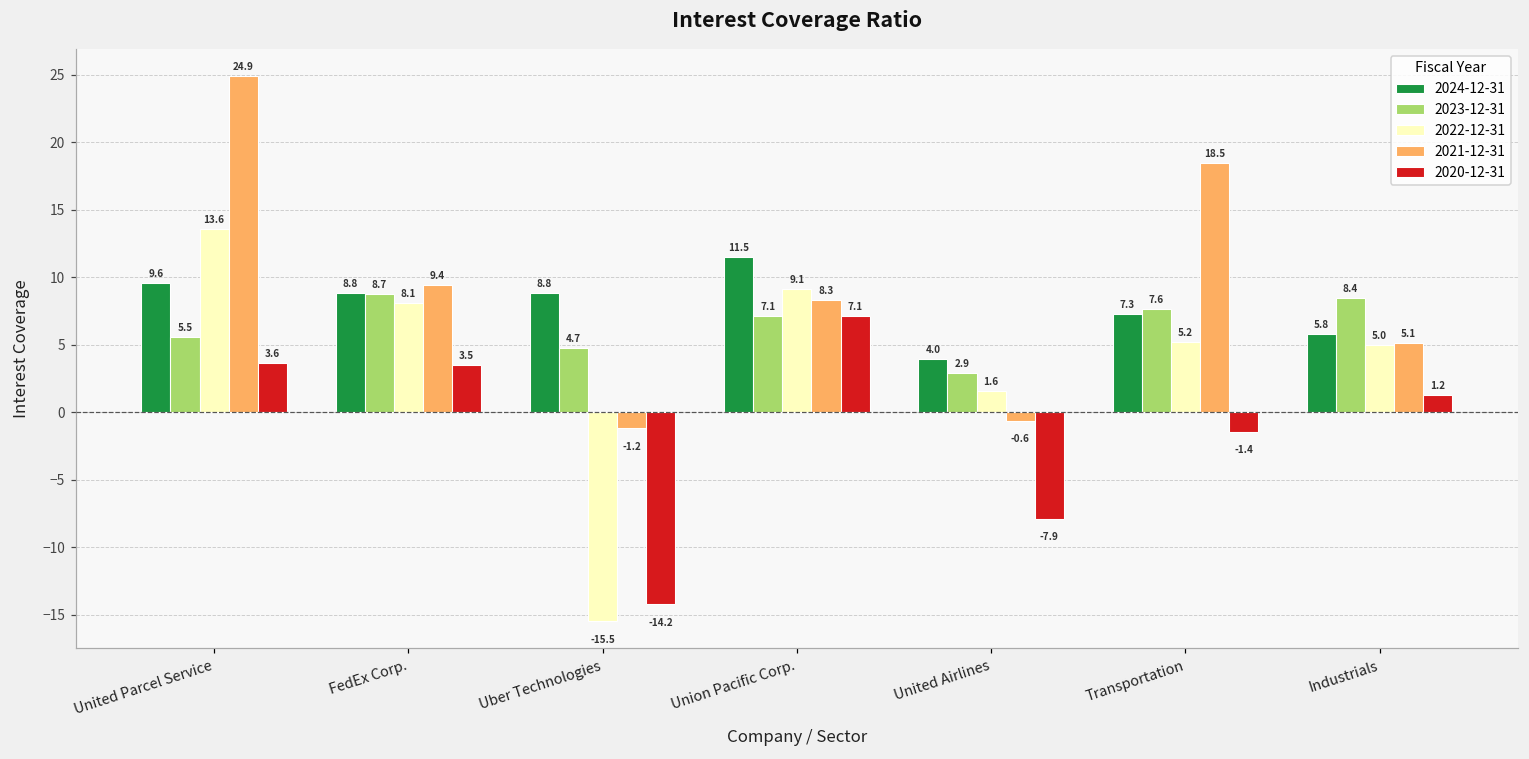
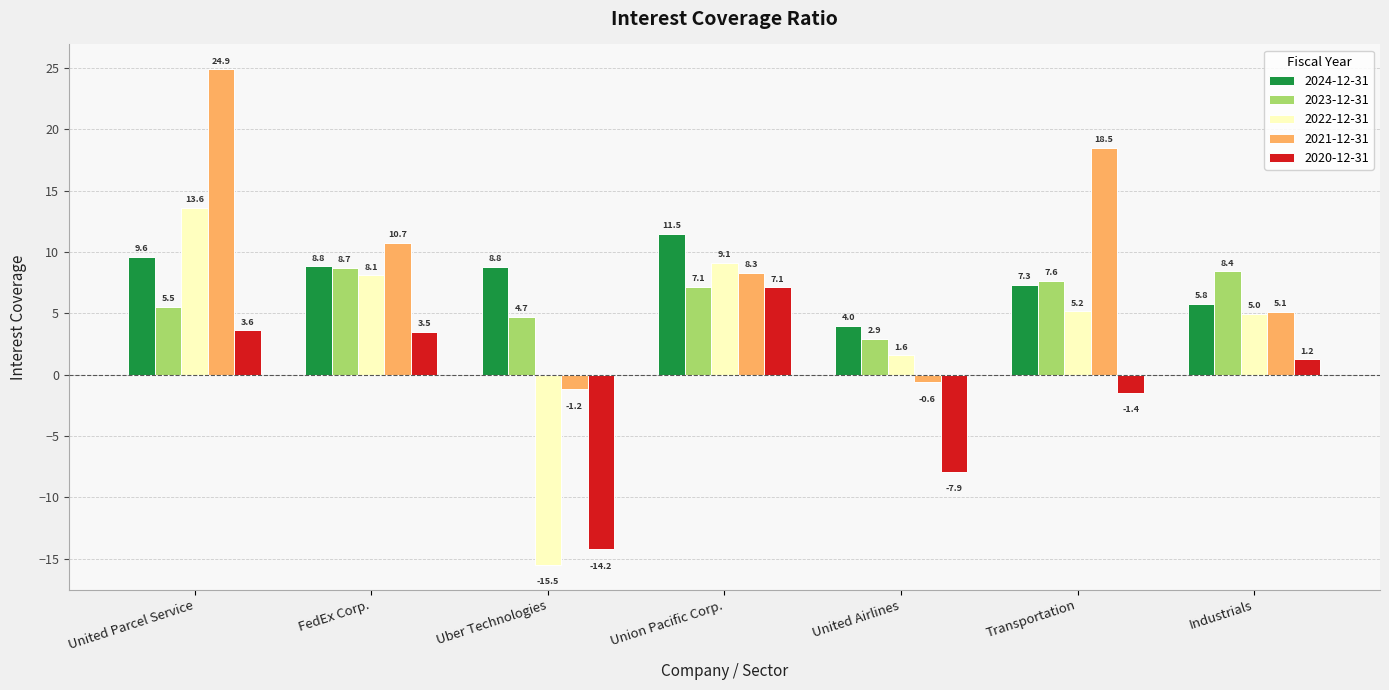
2021-12-31, FedEx Corp.: 9.4 -> 10.7
